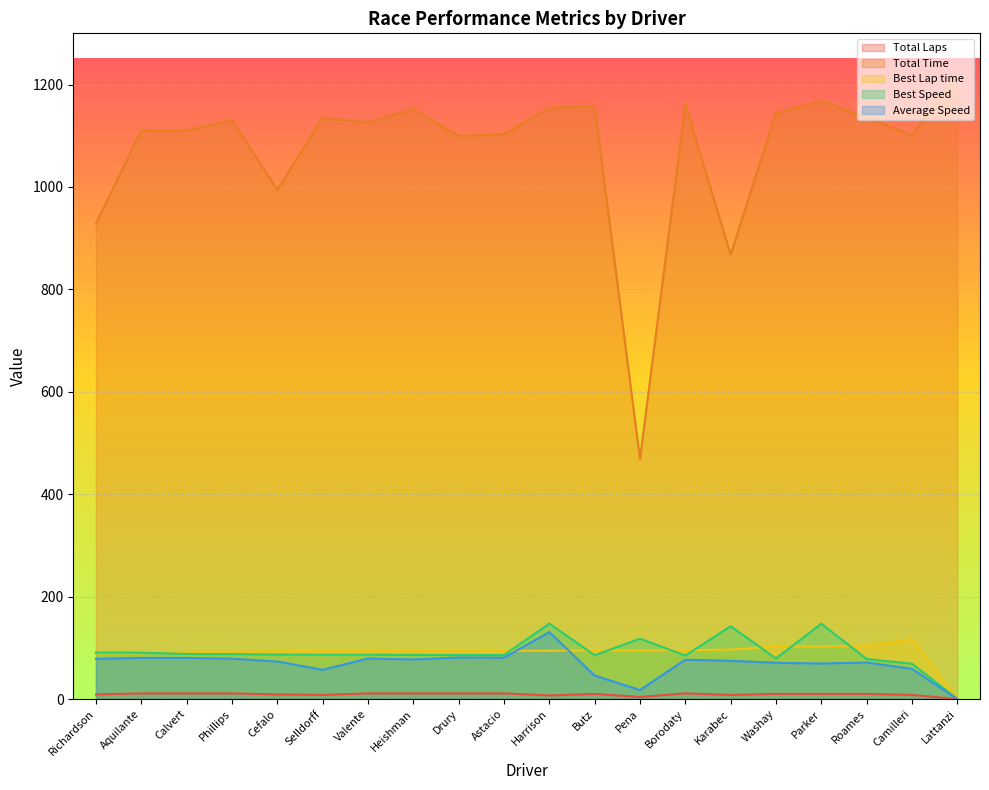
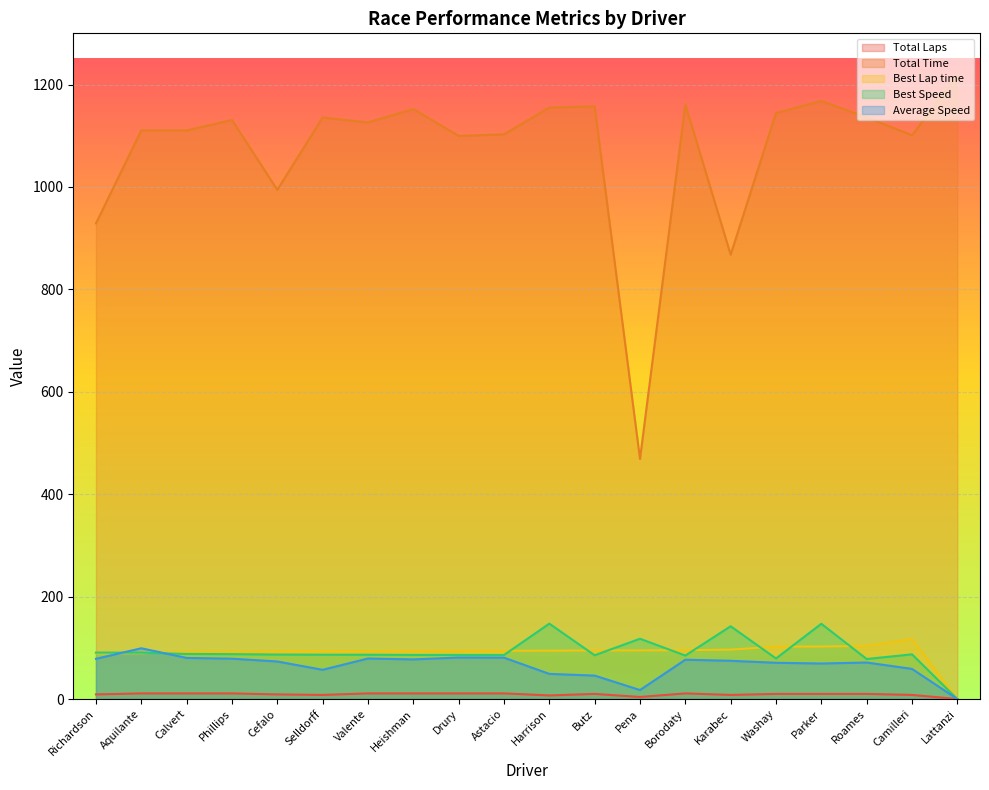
Average Speed, Aquilante: 80 -> 100
Average Speed, Harrison: 130 -> 50
Best Speed, Camilleri: 70 -> 90
